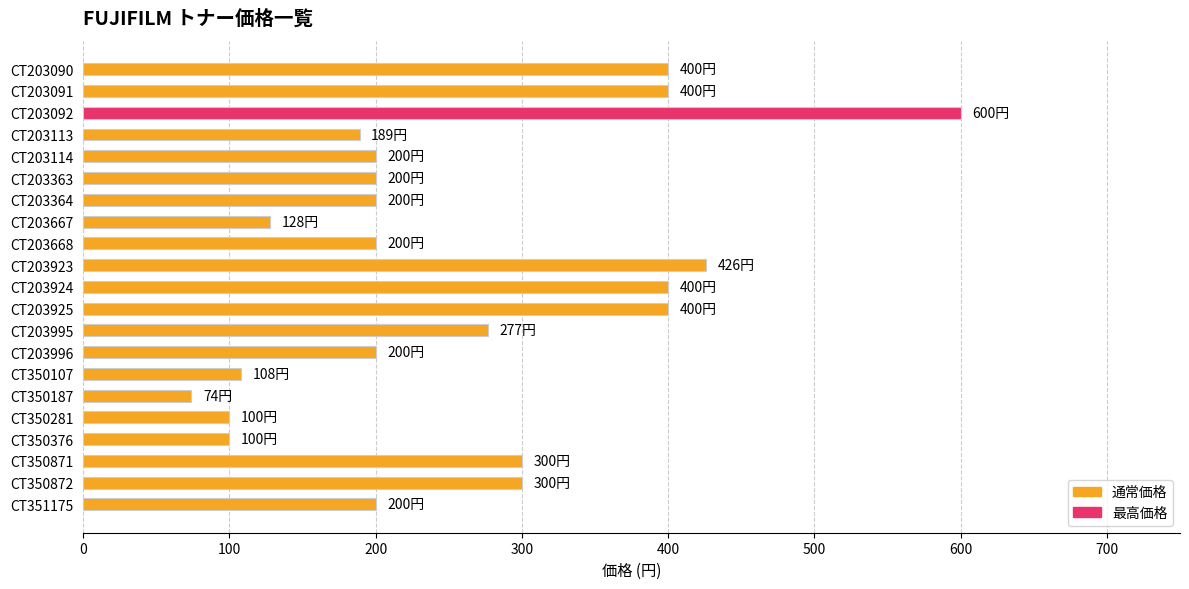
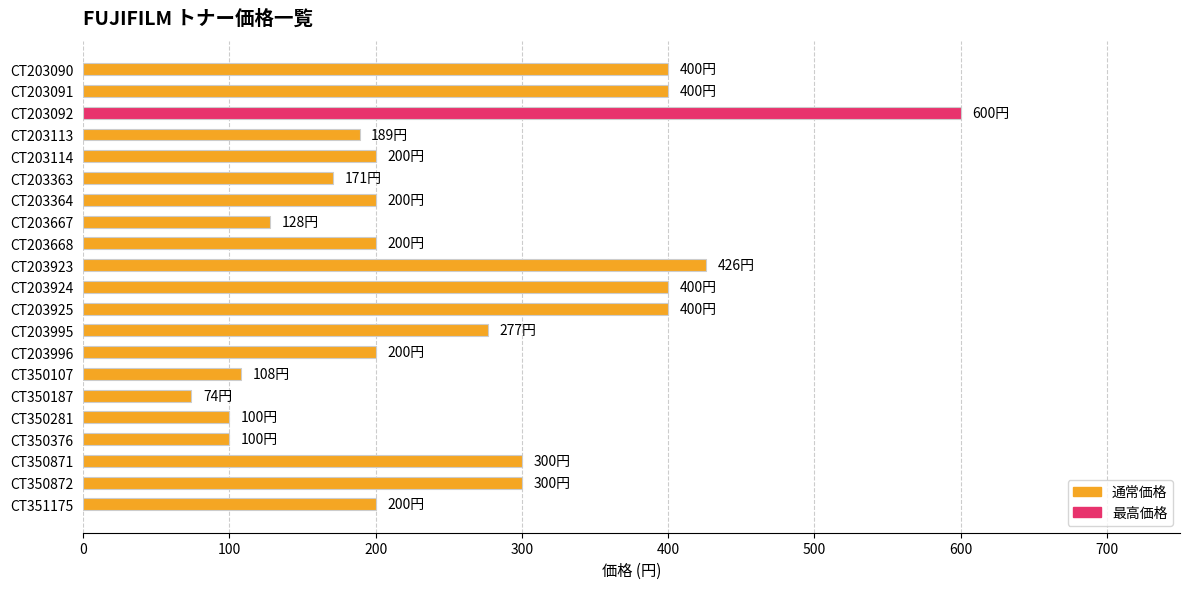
CT203363: 200円 -> 171円
